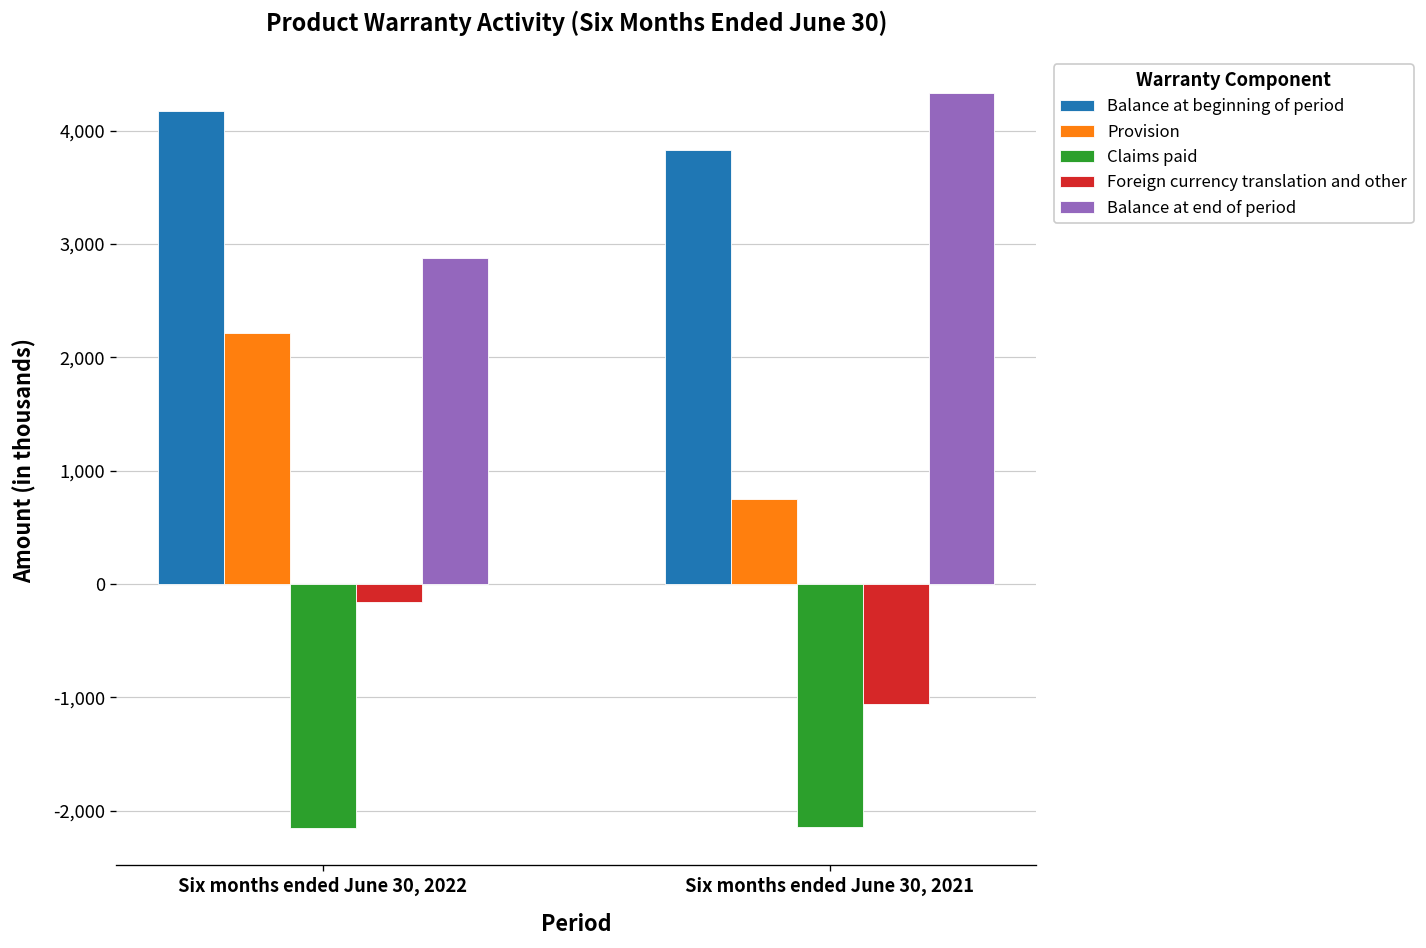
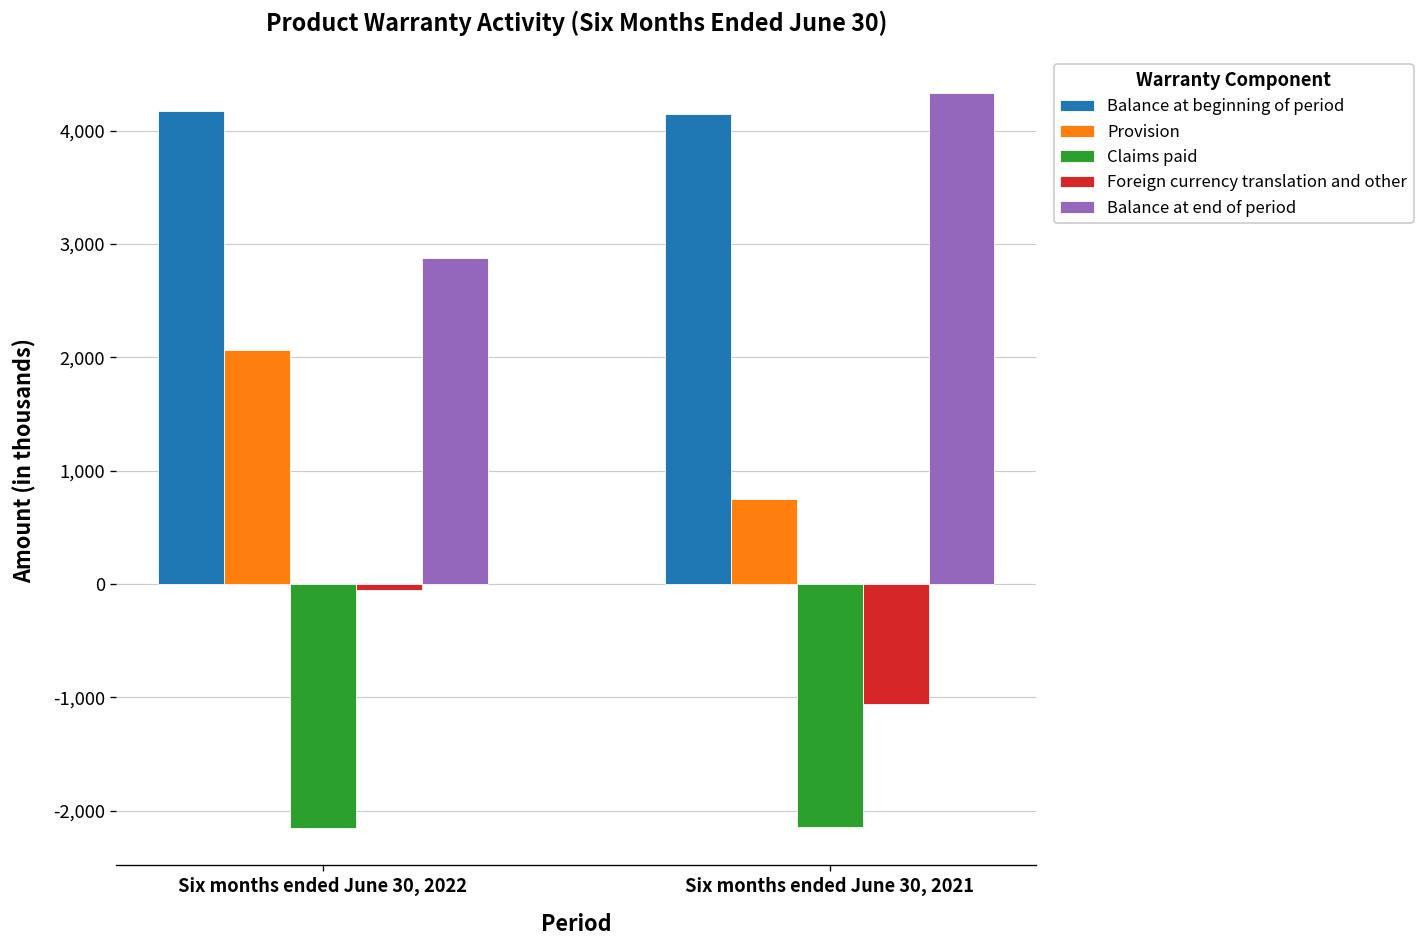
Provision, Six months ended June 30, 2022: 2,200 -> 2,100
Foreign currency translation and other, Six months ended June 30, 2022: -200 -> -100
Balance at beginning of period, Six months ended June 30, 2021: 3,800 -> 4,100
